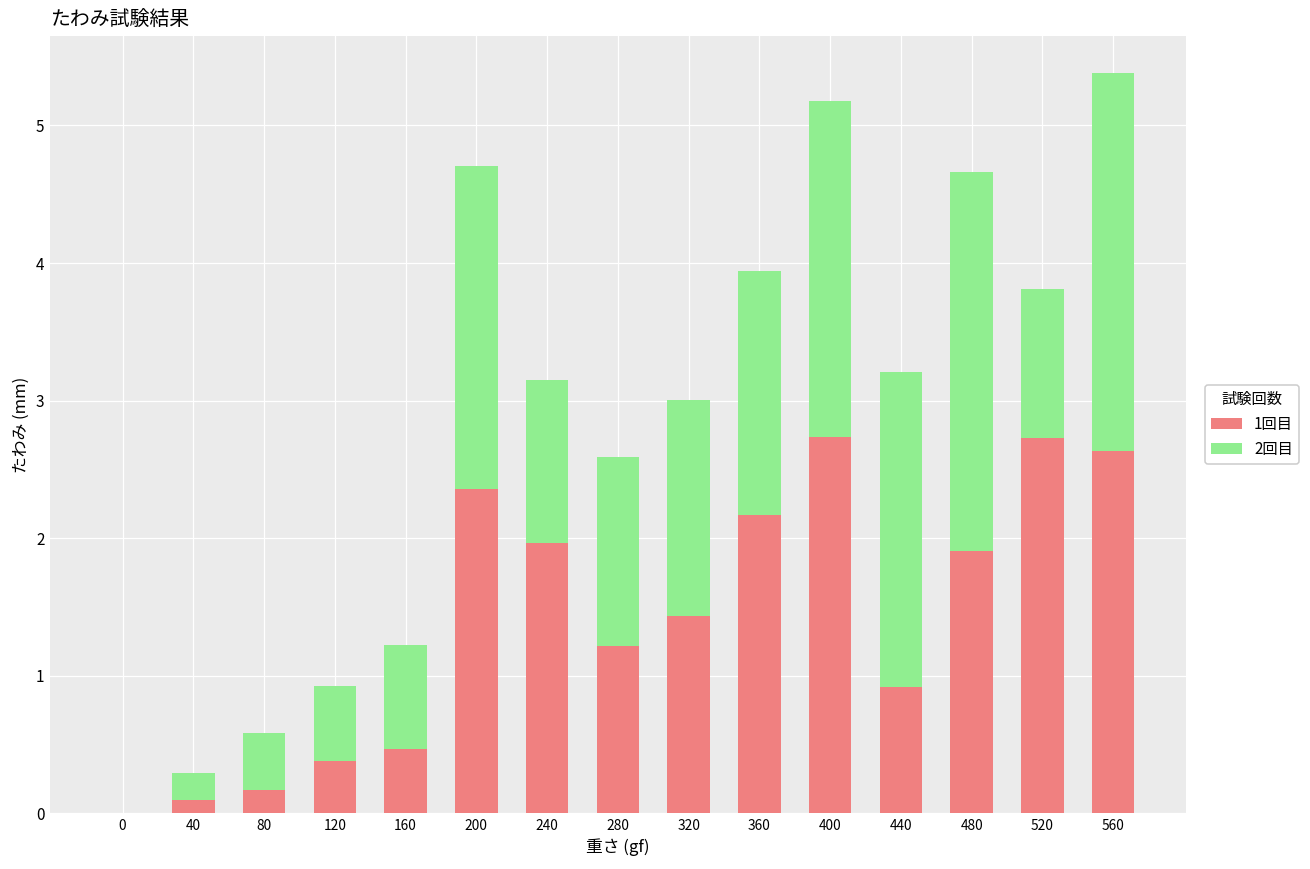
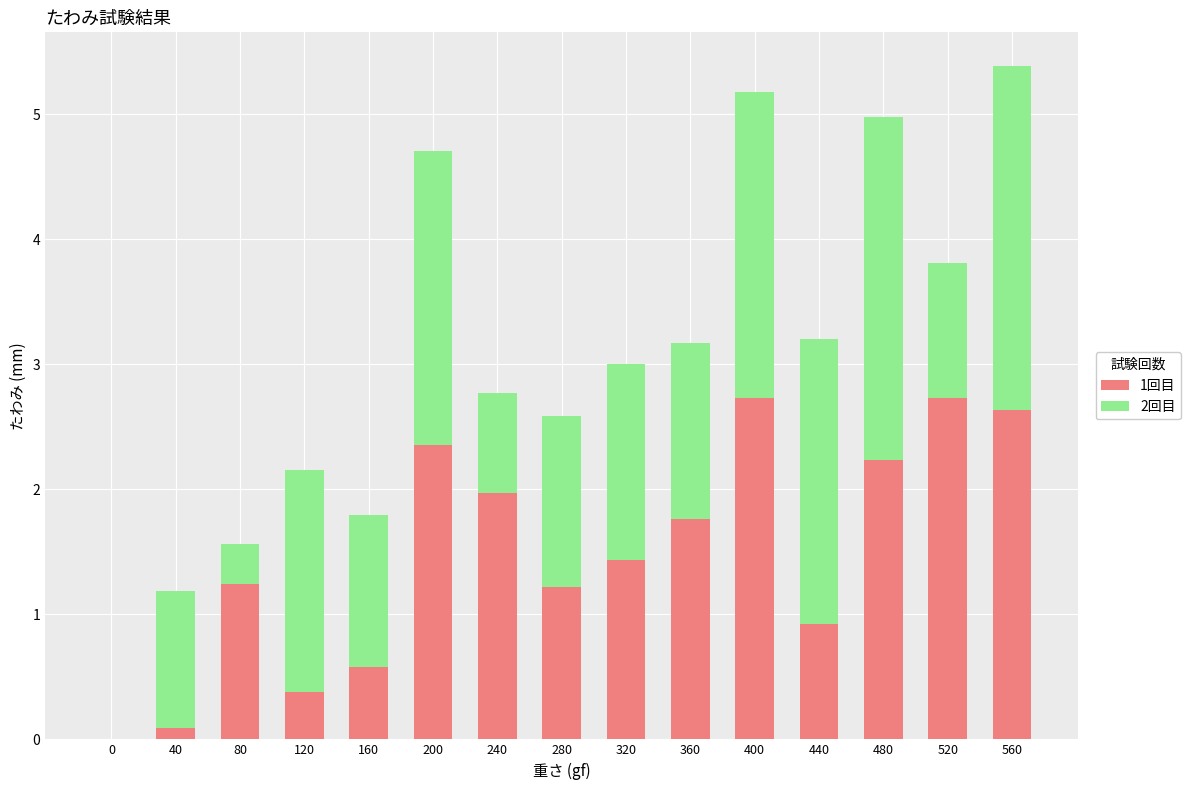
2回目, 40: 0.20 -> 1.09
1回目, 80: 0.17 -> 1.24
2回目, 80: 0.41 -> 0.32
2回目, 120: 0.54 -> 1.77
1回目, 160: 0.47 -> 0.58
2回目, 160: 0.76 -> 1.22
2回目, 240: 1.18 -> 0.80
1回目, 360: 2.17 -> 1.76
2回目, 360: 1.78 -> 1.41
1回目, 480: 1.91 -> 2.23
